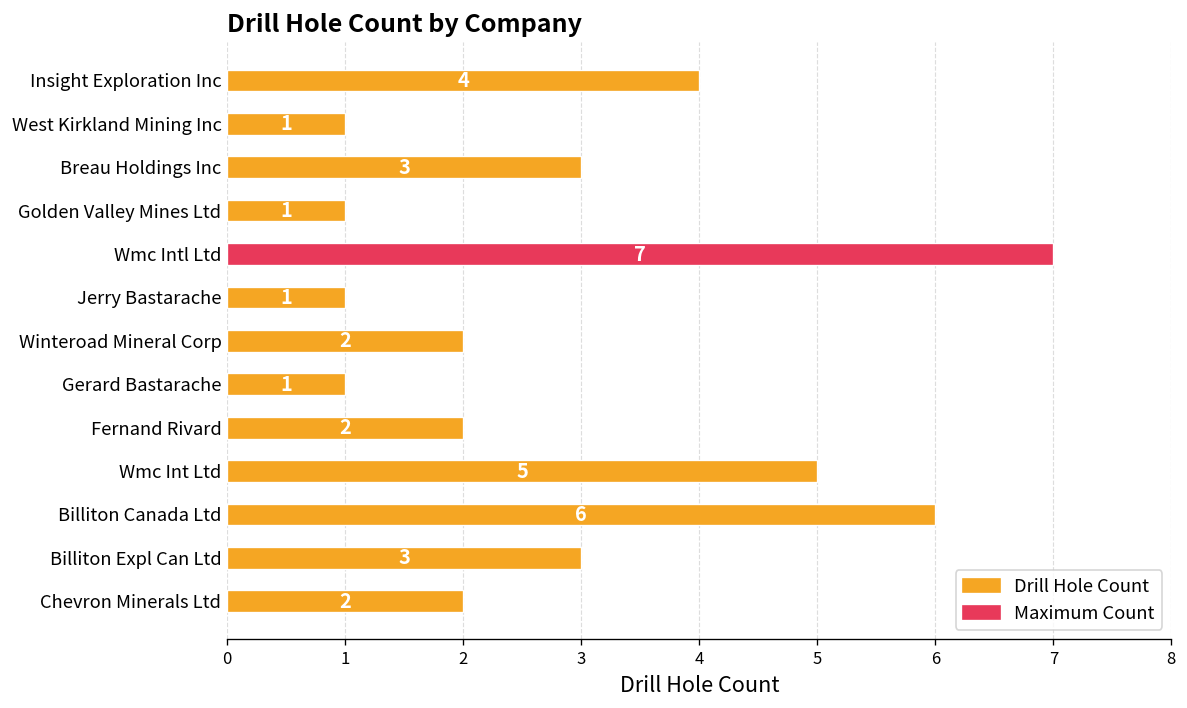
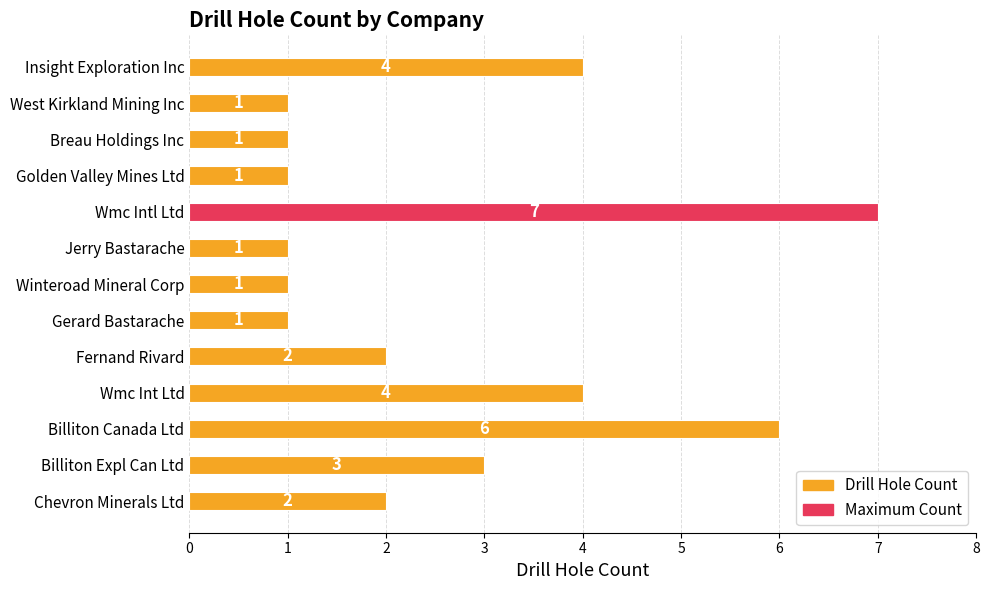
Breau Holdings Inc: 3 -> 1
Winteroad Mineral Corp: 2 -> 1
Wmc Int Ltd: 5 -> 4
